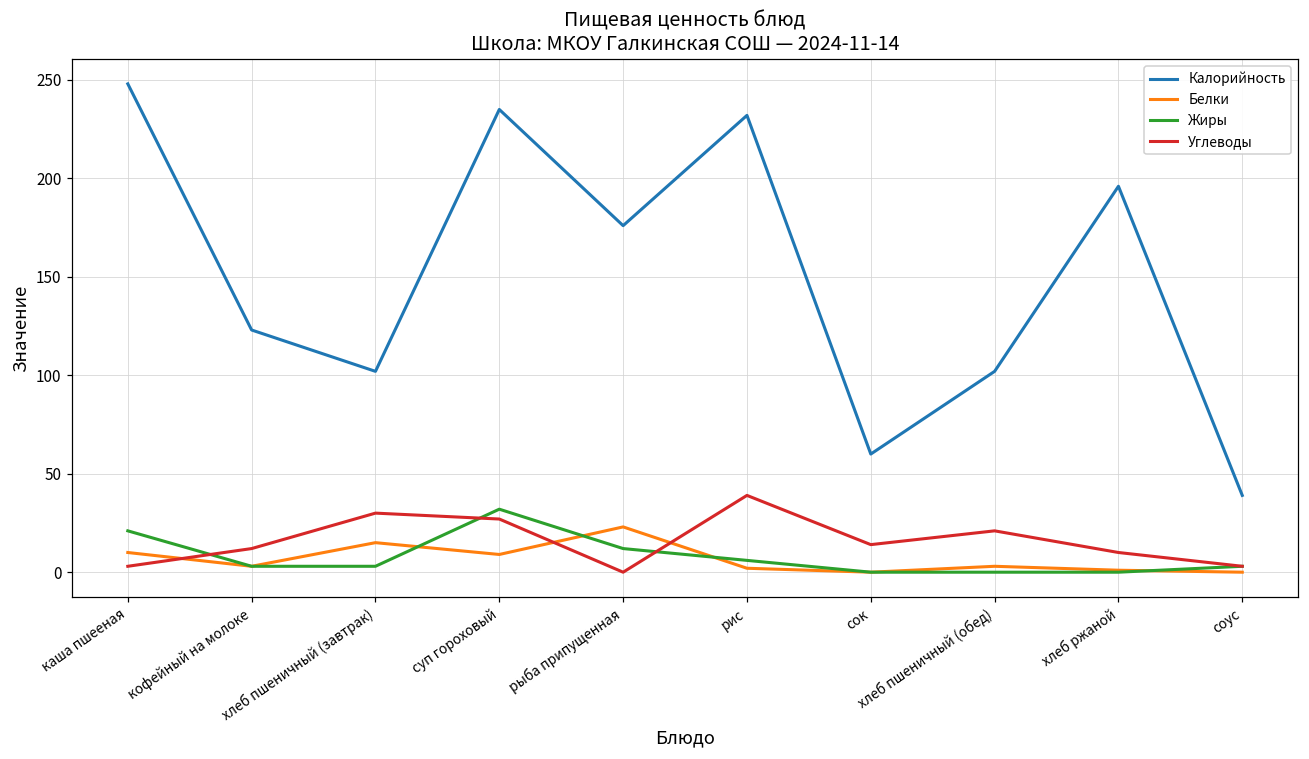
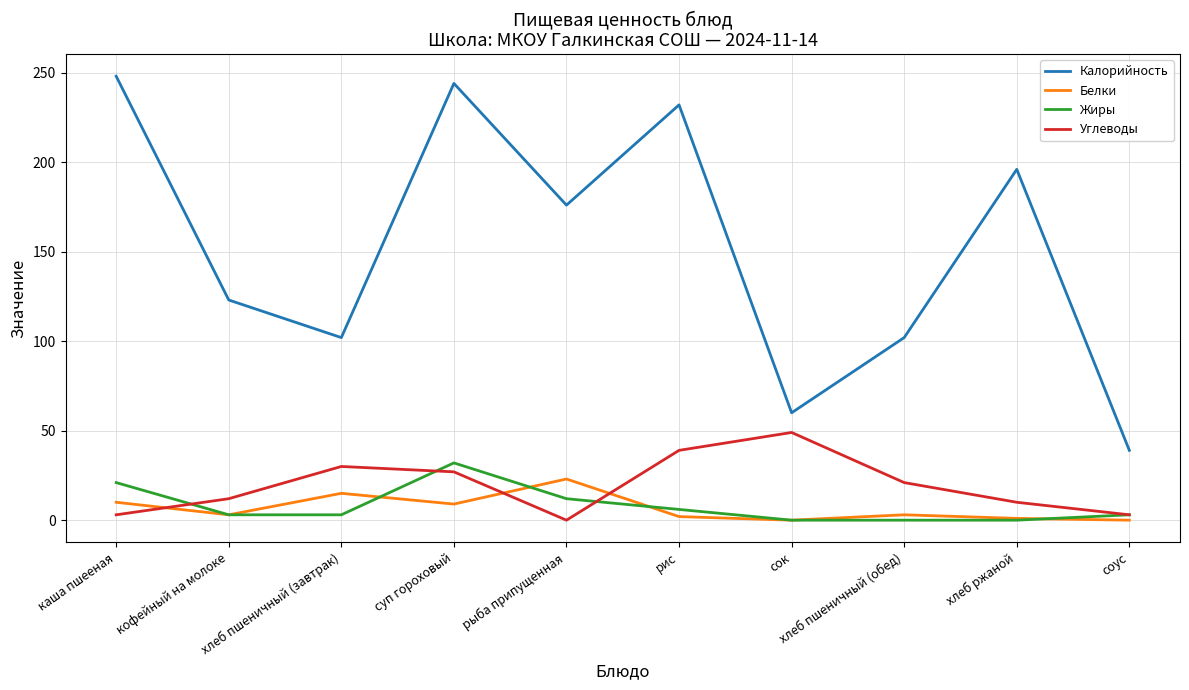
Калорийность, суп гороховый: 235 -> 244
Углеводы, сок: 14 -> 49
